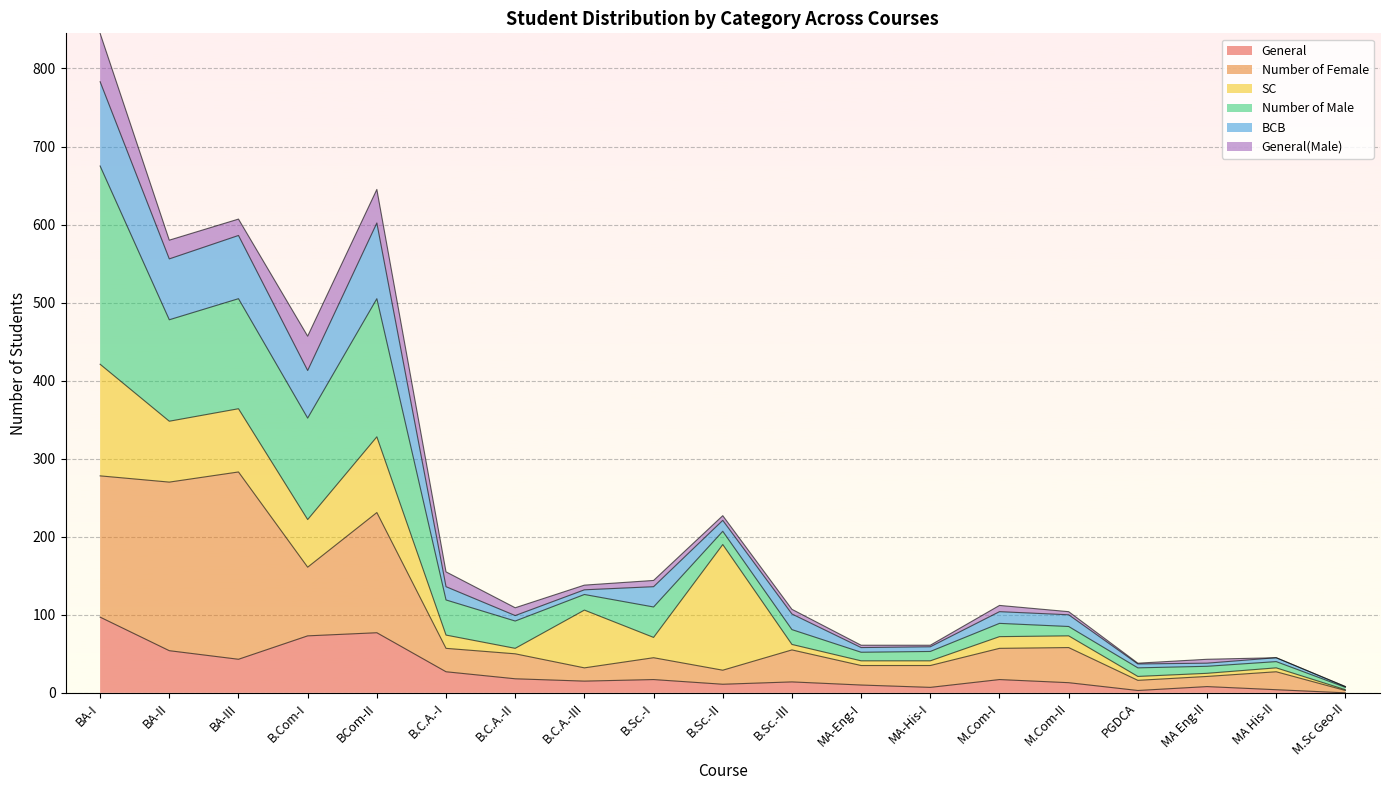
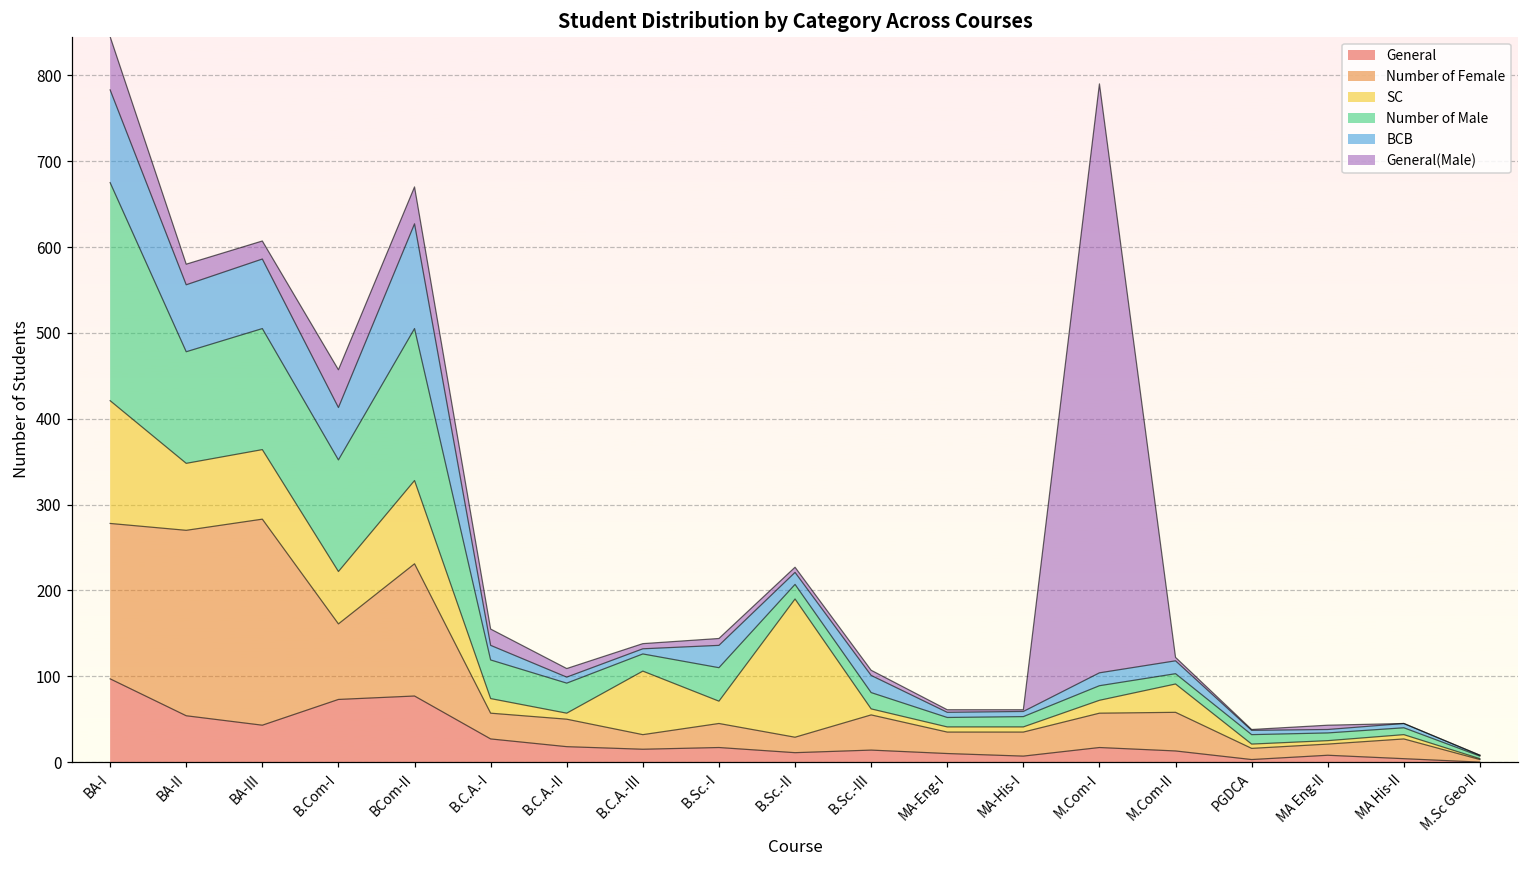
BCB, BCom-II: 100 -> 120
General(Male), M.Com-I: 10 -> 690
SC, M.Com-II: 20 -> 30
